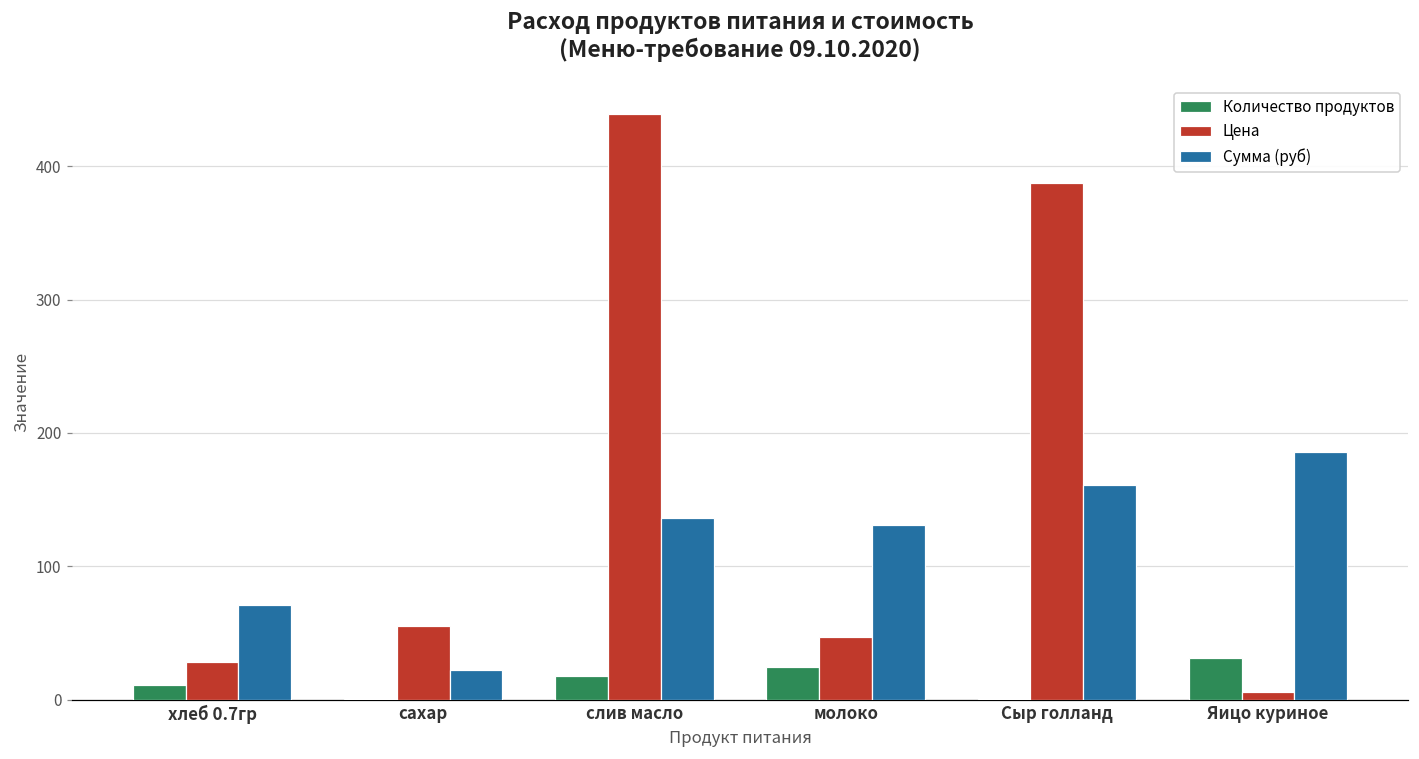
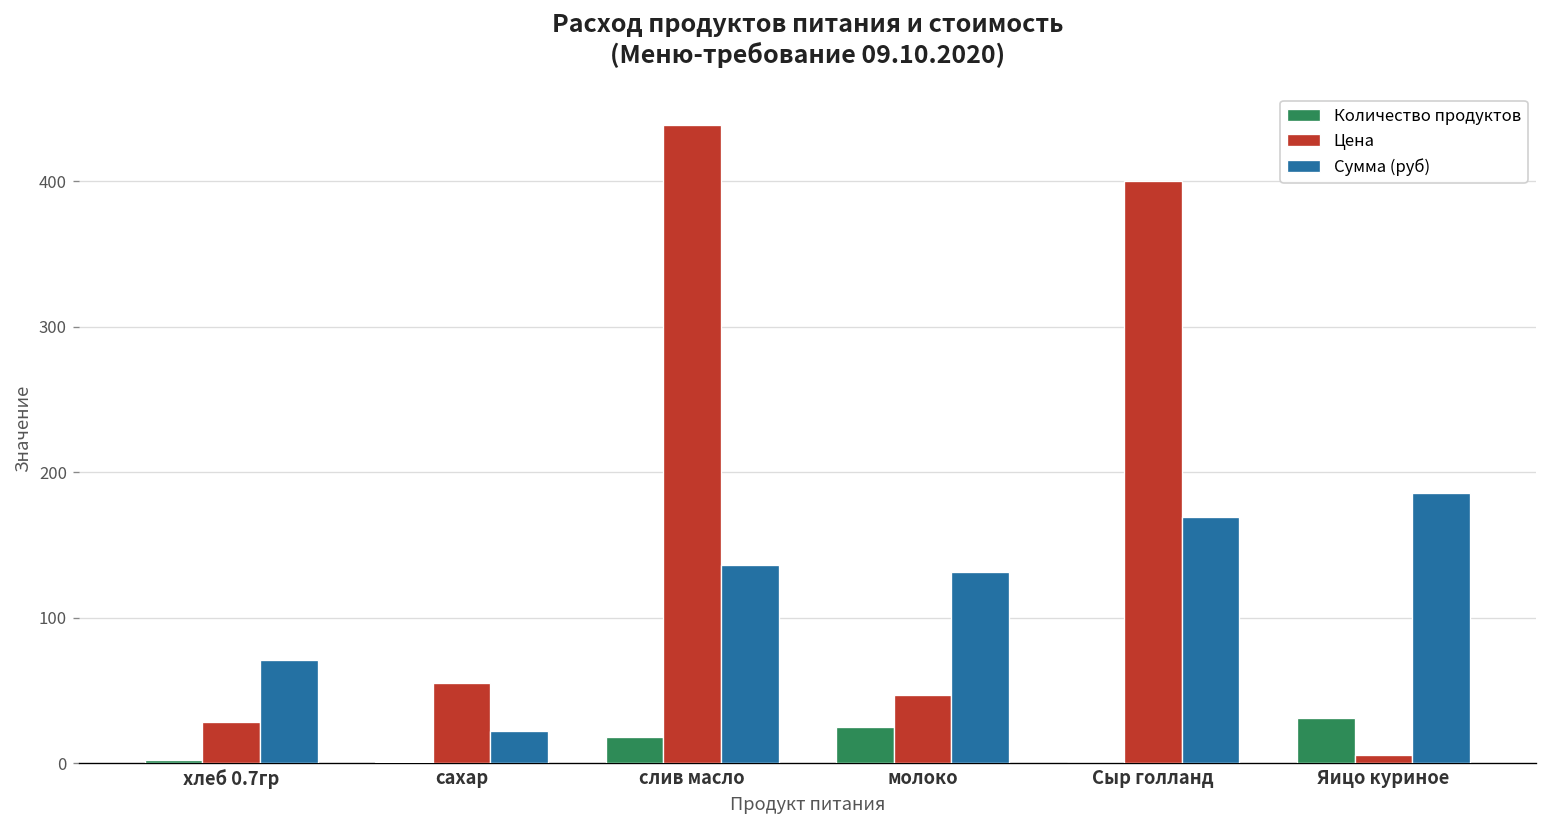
Количество продуктов, хлеб 0.7гр: 11 -> 2
Цена, Сыр голланд: 387 -> 400
Сумма (руб), Сыр голланд: 161 -> 170
